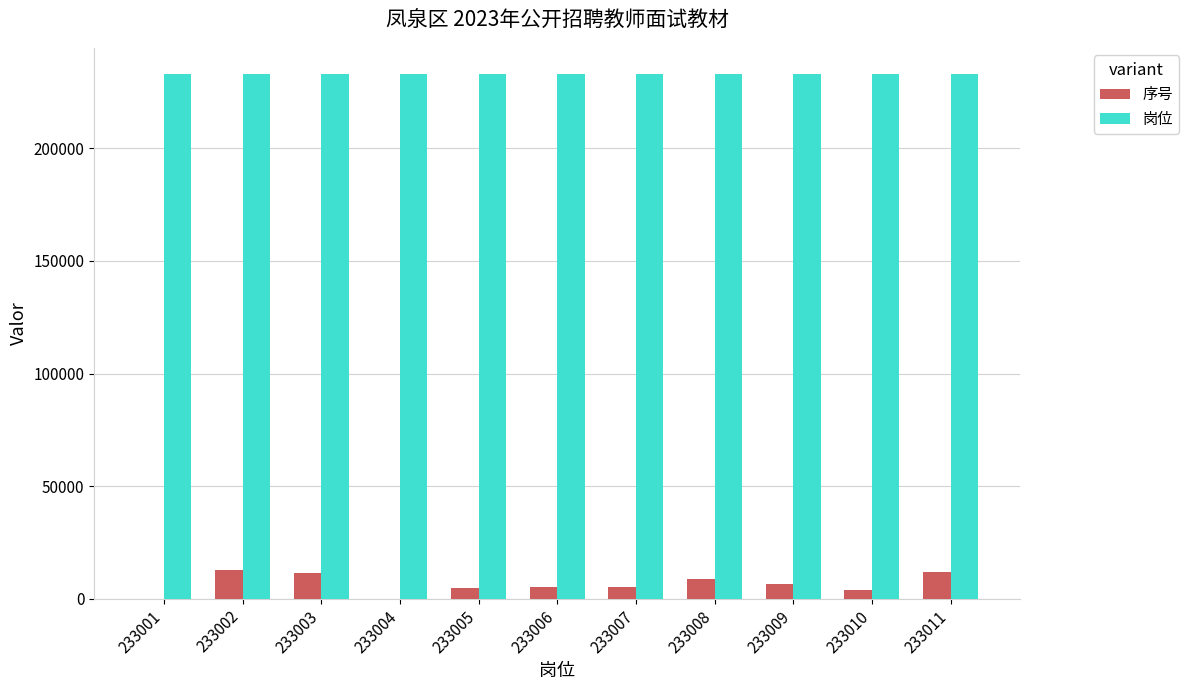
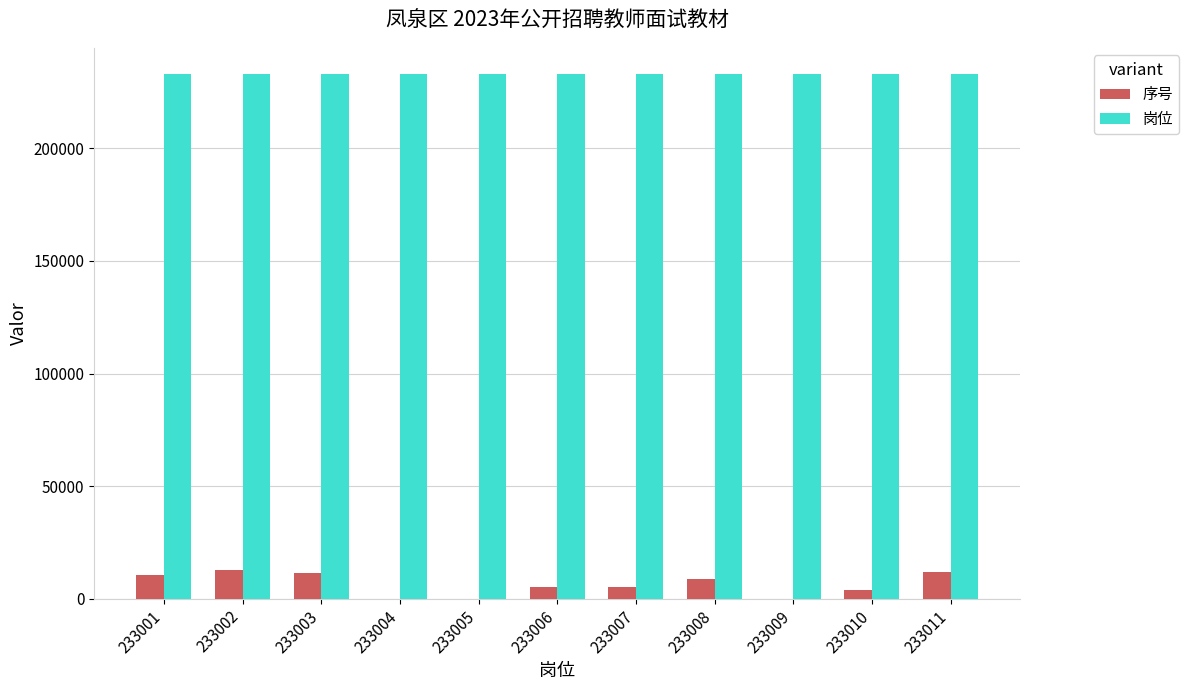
序号, 233001: 0 -> 11000
序号, 233005: 5000 -> 0
序号, 233009: 6000 -> 0
